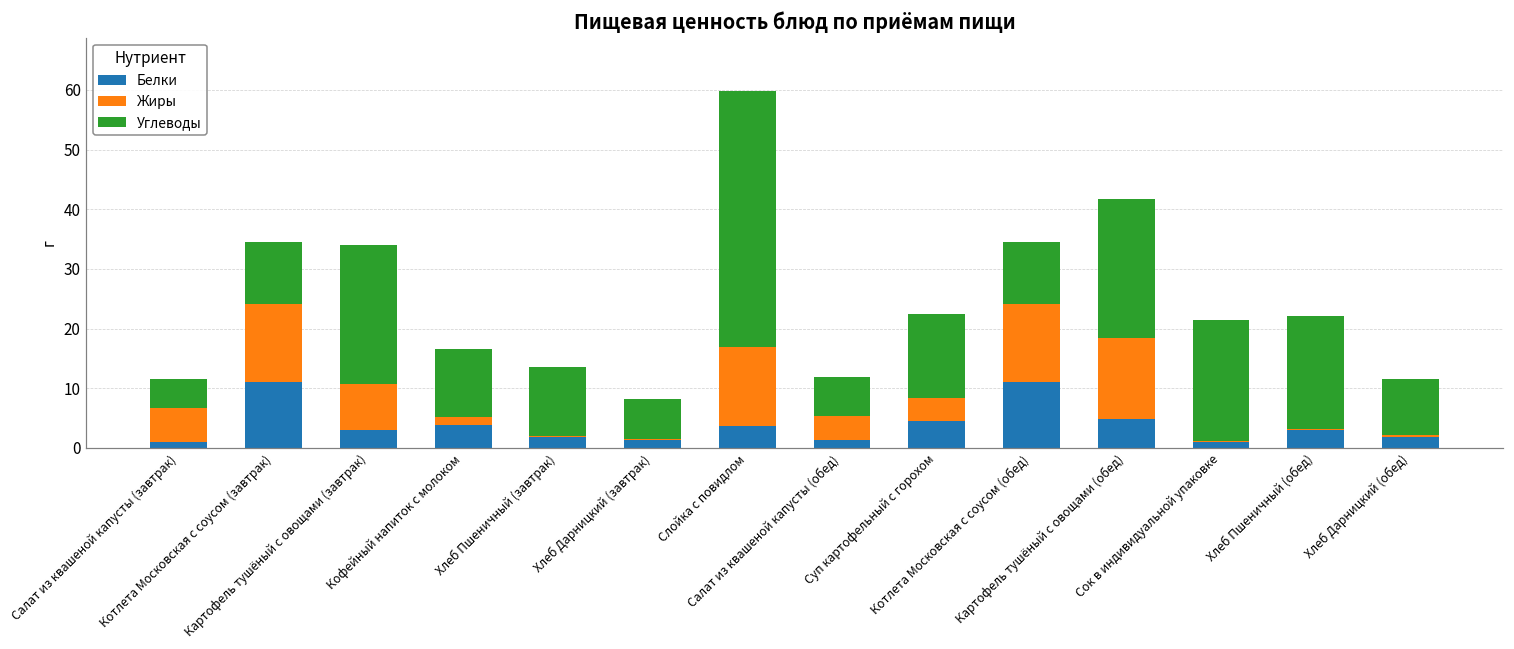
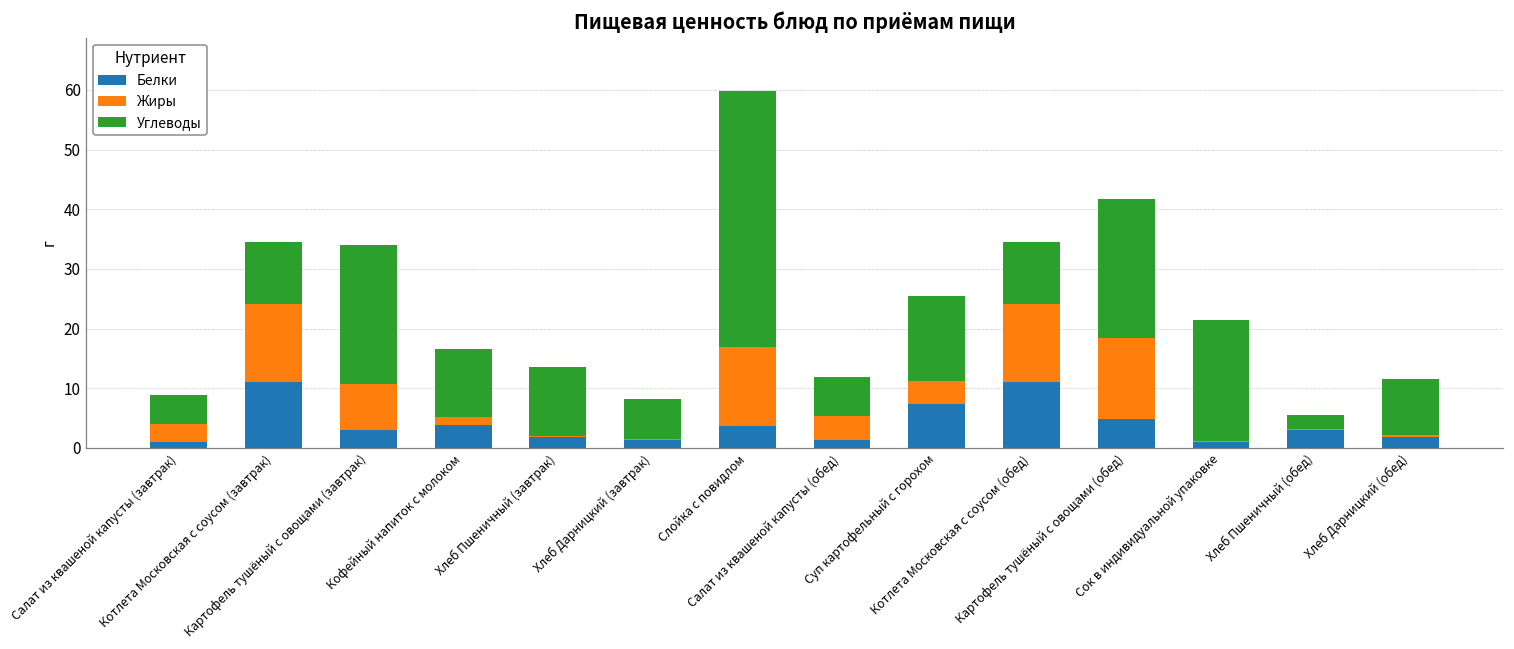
Жиры, Салат из квашеной капусты (завтрак): 6 -> 3
Белки, Суп картофельный с горохом: 4 -> 7
Углеводы, Хлеб Пшеничный (обед): 19 -> 2
